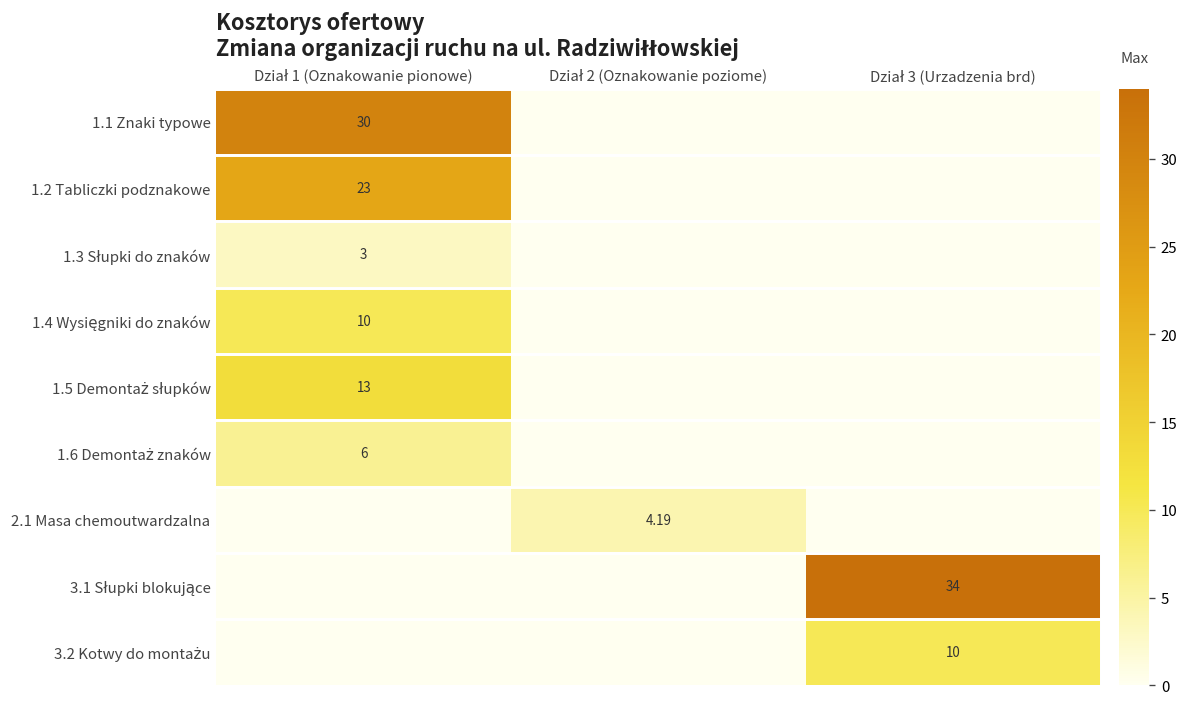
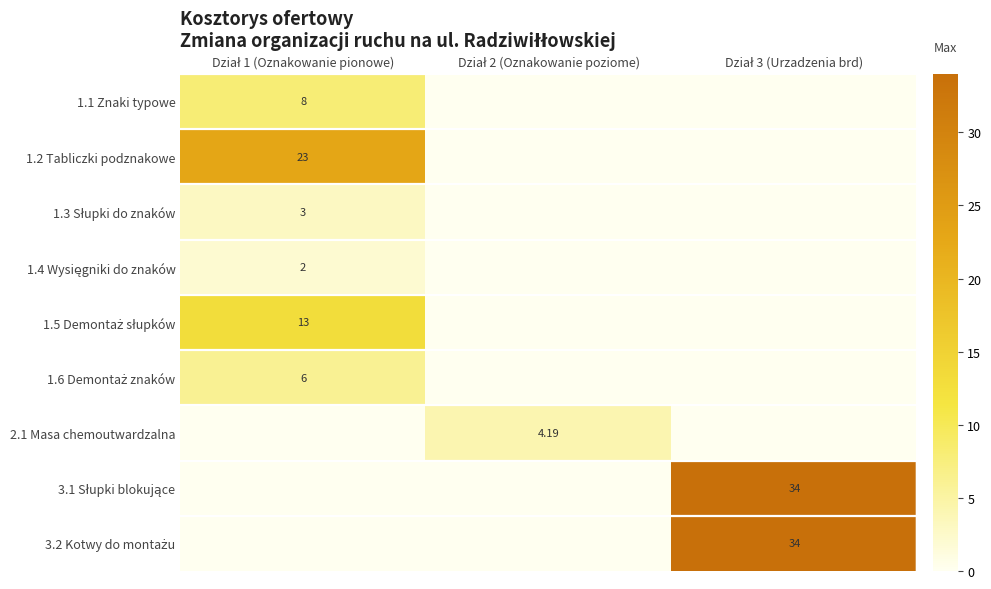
1.1 Znaki typowe, Dział 1 (Oznakowanie pionowe): 30 -> 8
1.4 Wysięgniki do znaków, Dział 1 (Oznakowanie pionowe): 10 -> 2
3.2 Kotwy do montażu, Dział 3 (Urzadzenia brd): 10 -> 34
